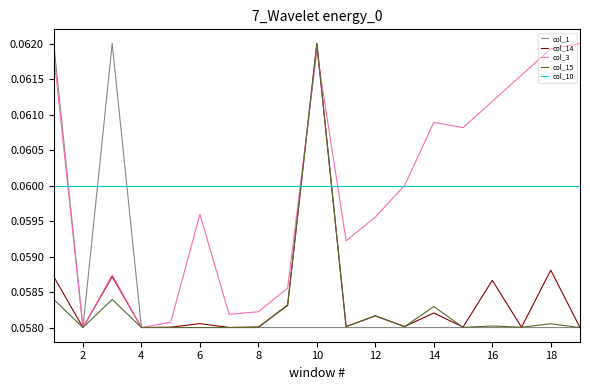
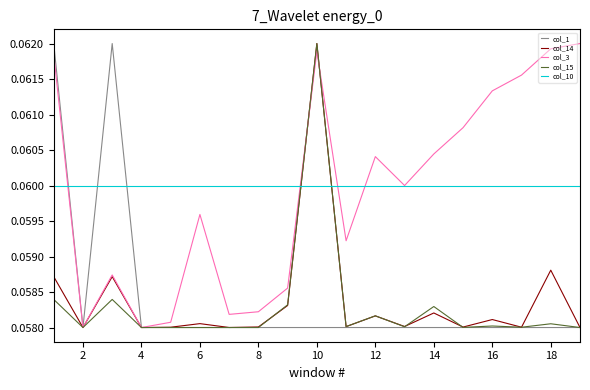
col_3, 12: 0.0596 -> 0.0604
col_3, 14: 0.0609 -> 0.0604
col_14, 16: 0.0587 -> 0.0581
col_3, 16: 0.0612 -> 0.0613
